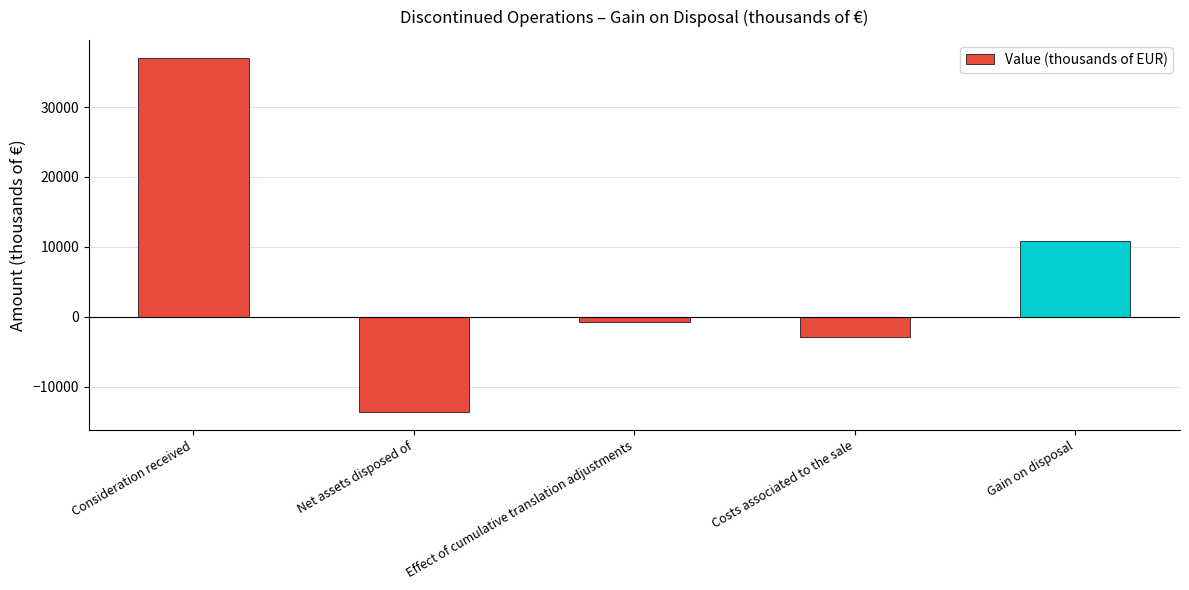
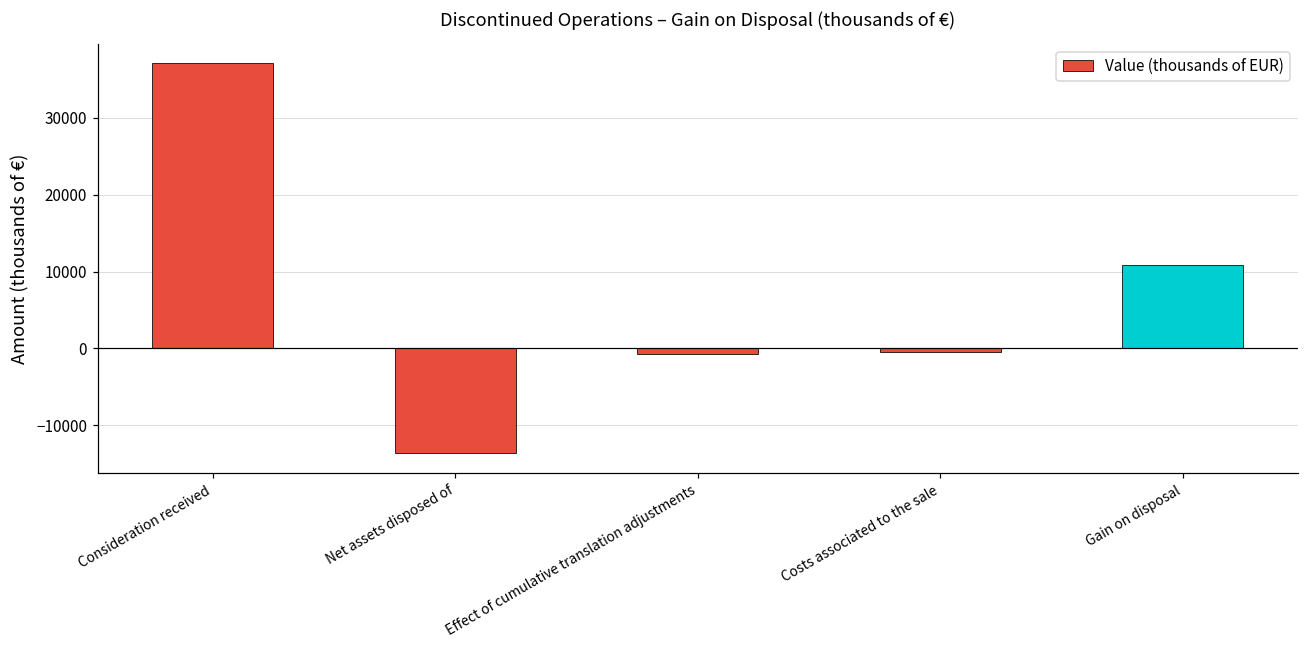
Costs associated to the sale: -3000 -> -1000
